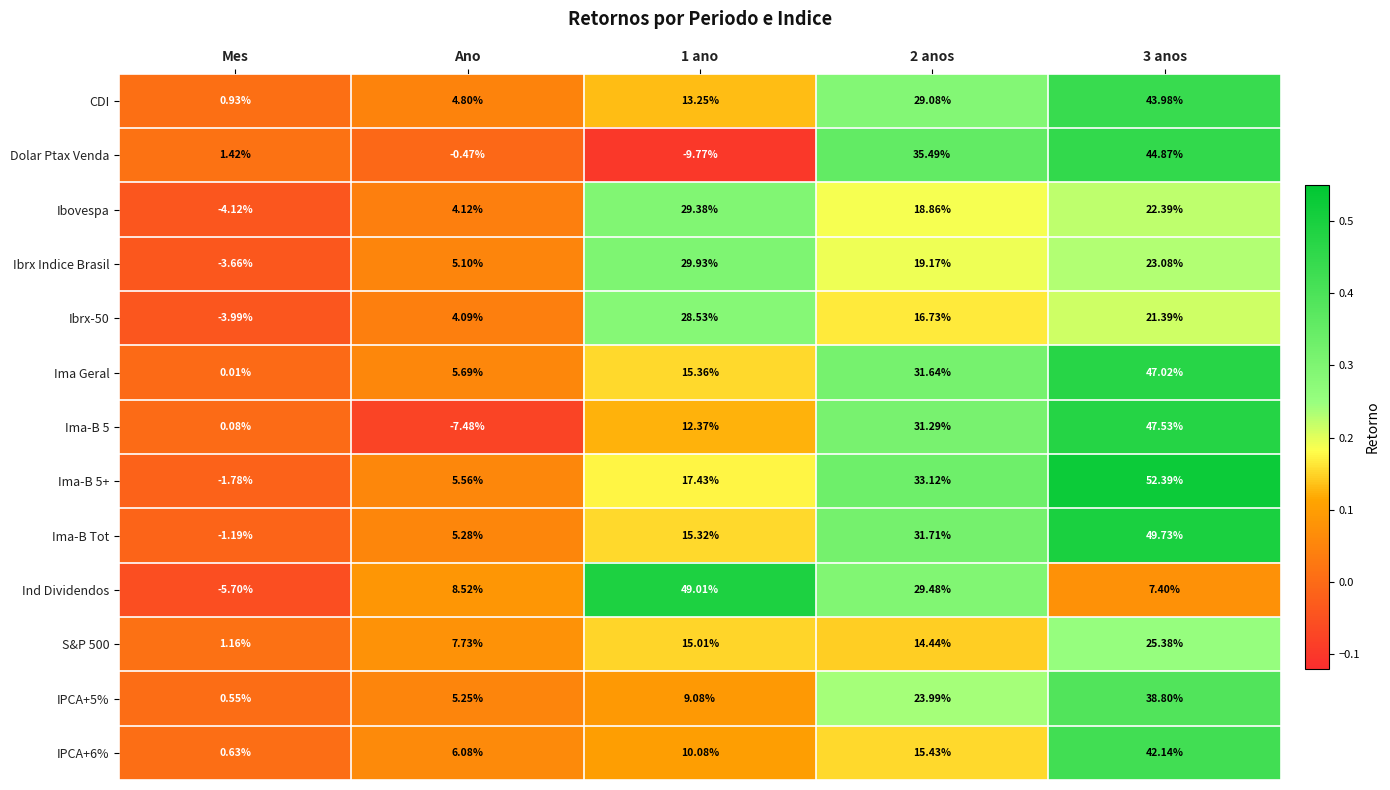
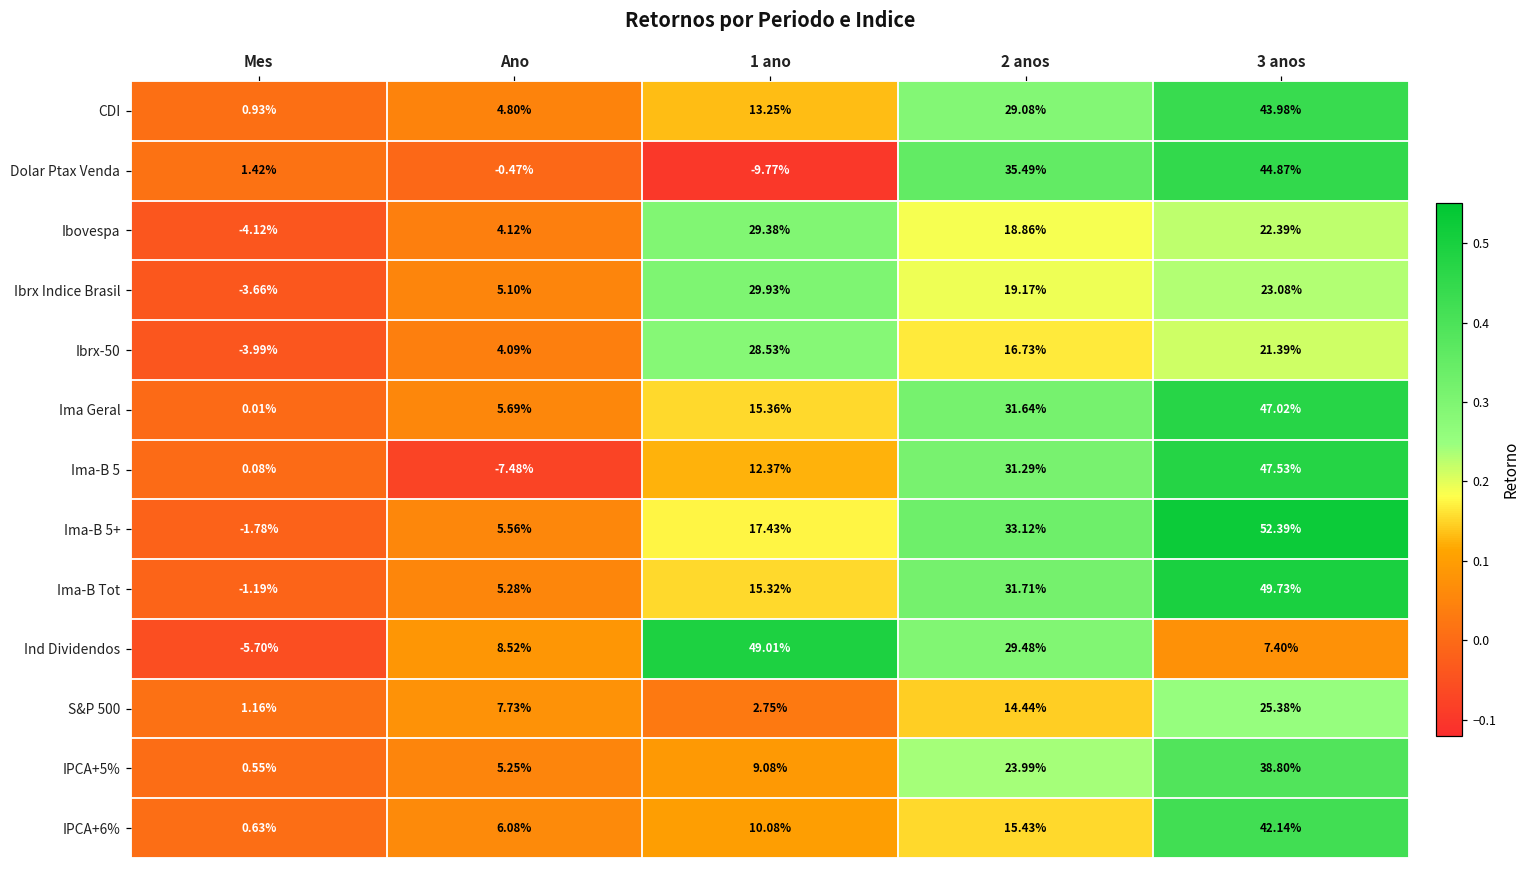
S&P 500, 1 ano: 15.01% -> 2.75%
